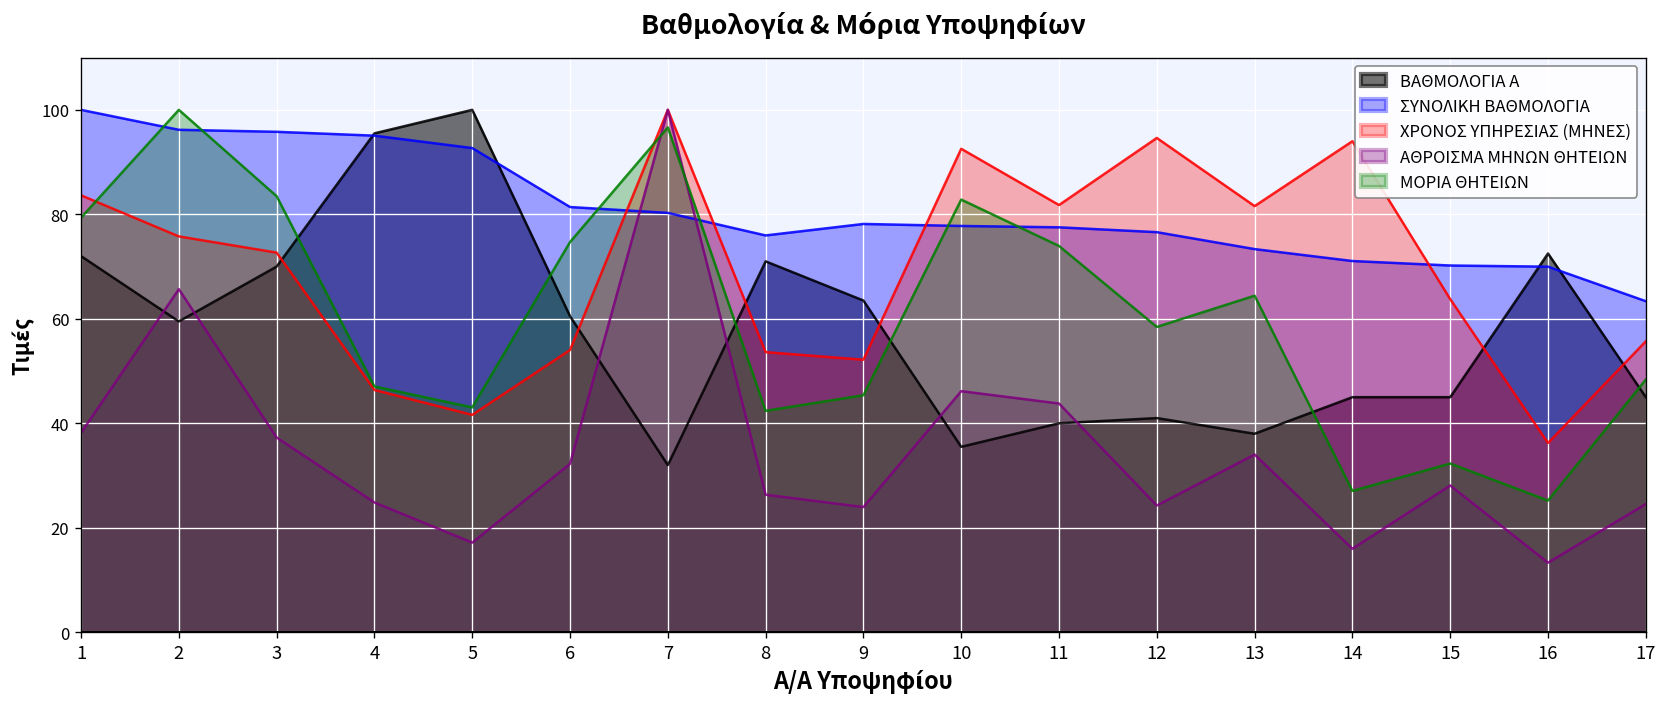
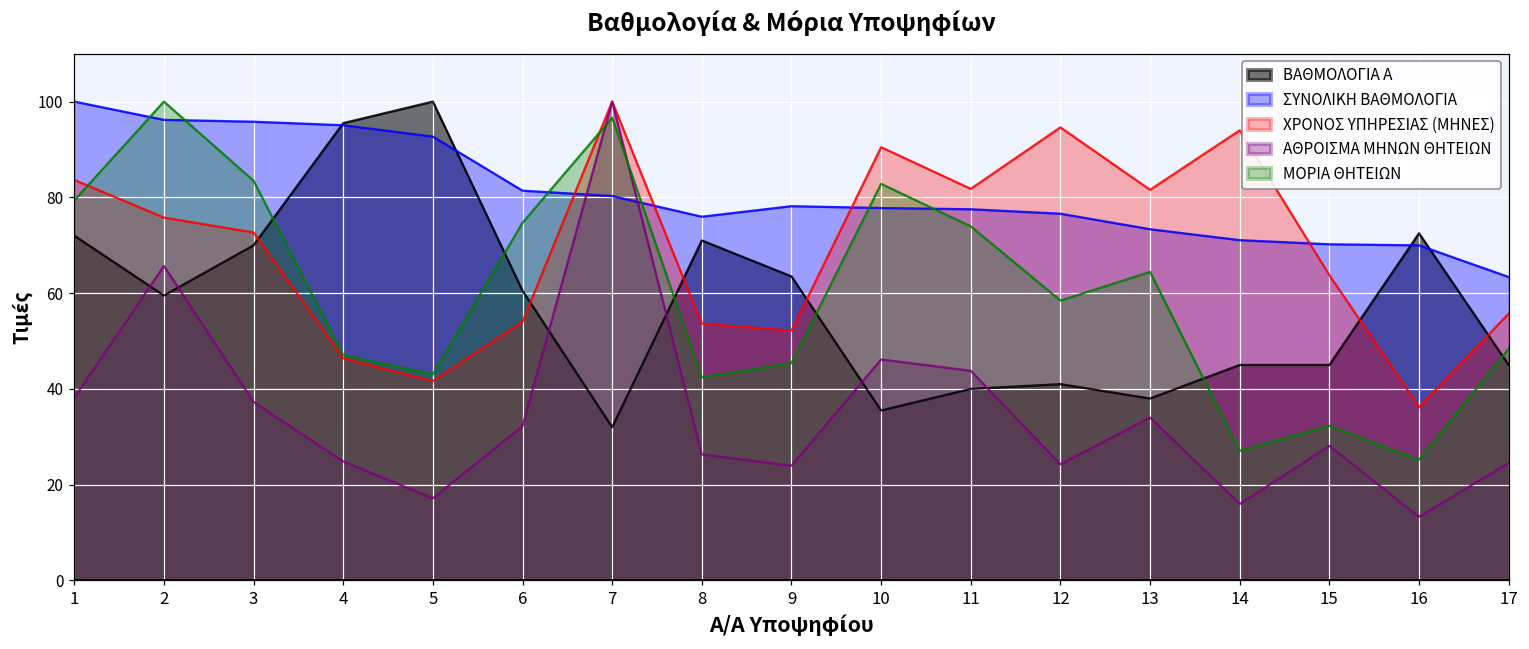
ΧΡΟΝΟΣ ΥΠΗΡΕΣΙΑΣ (ΜΗΝΕΣ), 10: 93 -> 90
